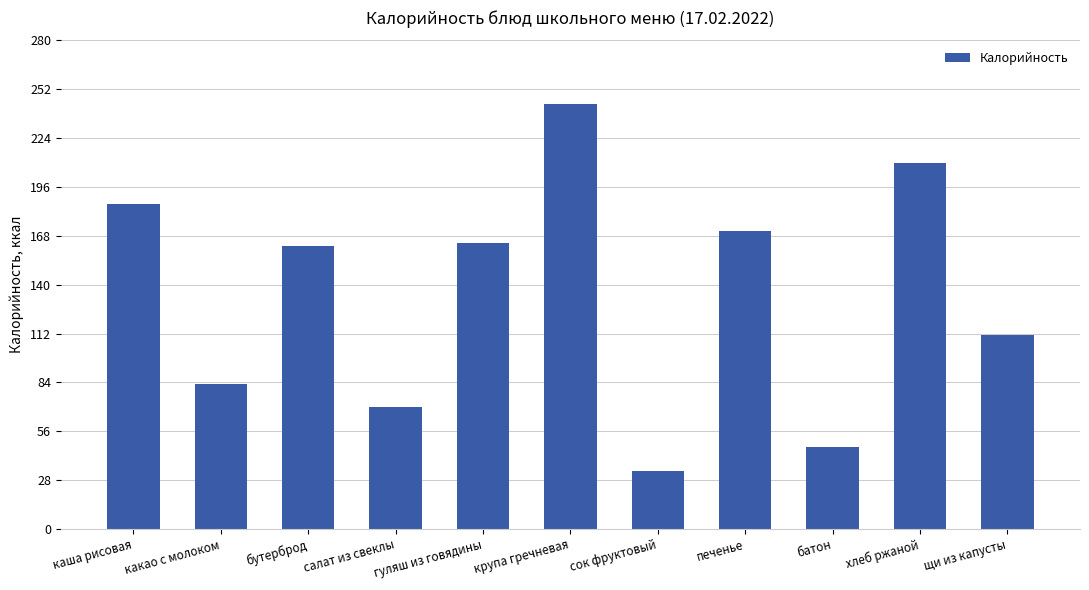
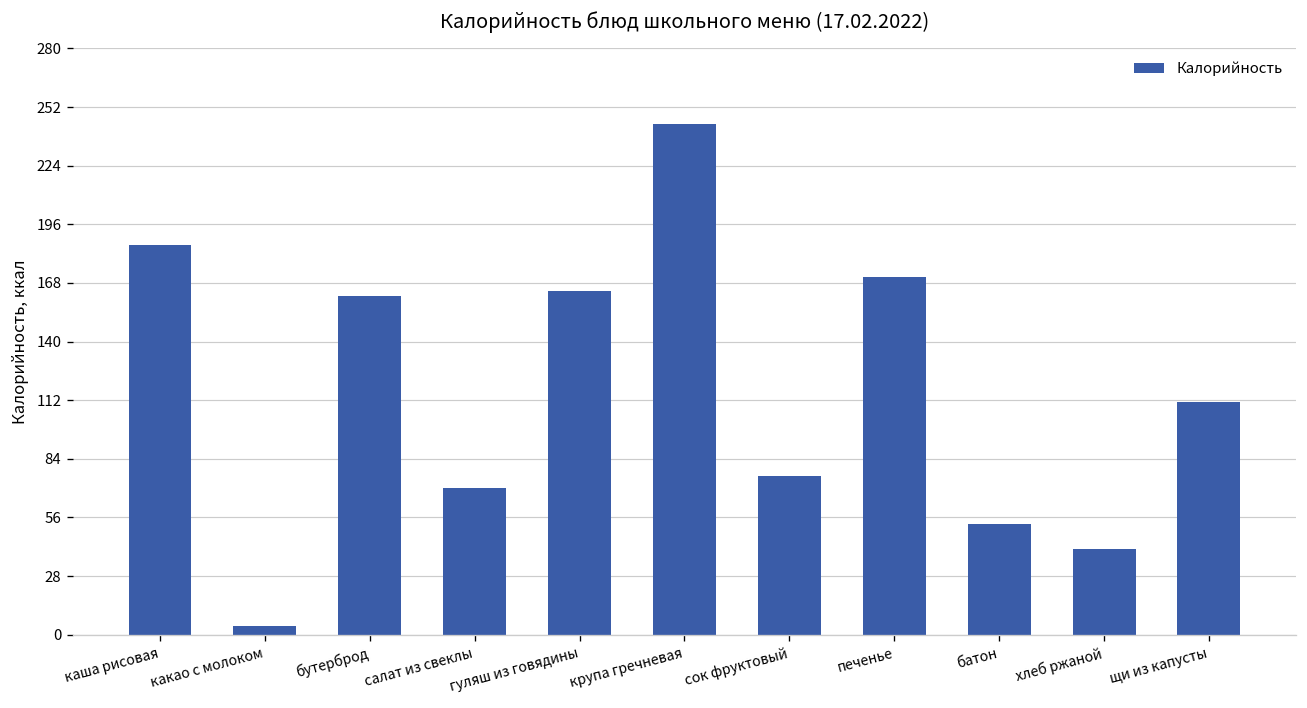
какао с молоком: 83 -> 4
сок фруктовый: 33 -> 76
батон: 47 -> 53
хлеб ржаной: 210 -> 41
